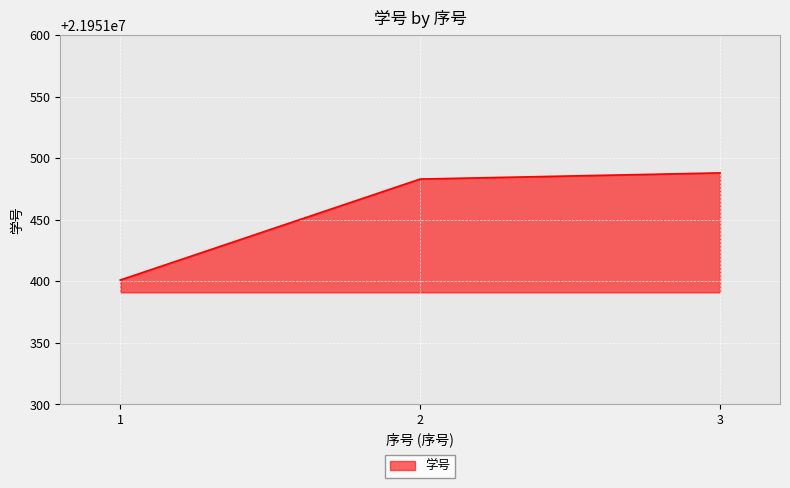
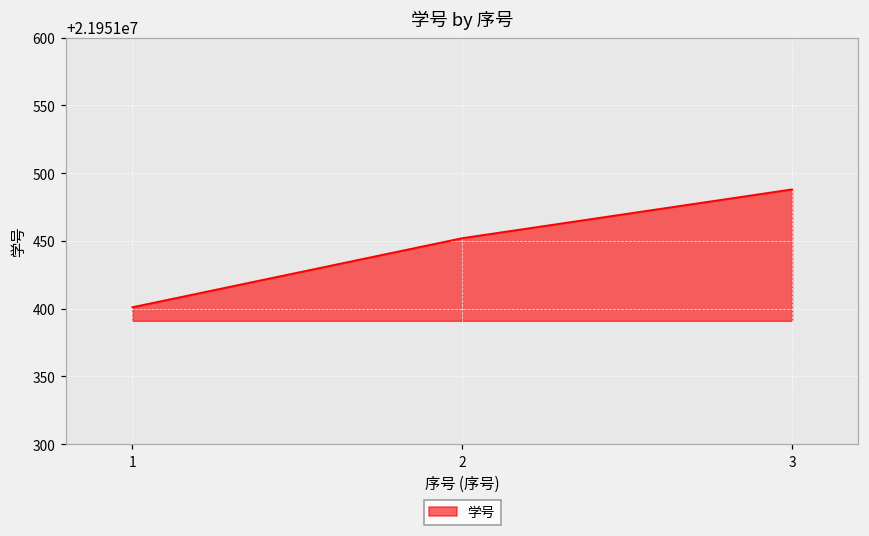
2: 21951483 -> 21951452
